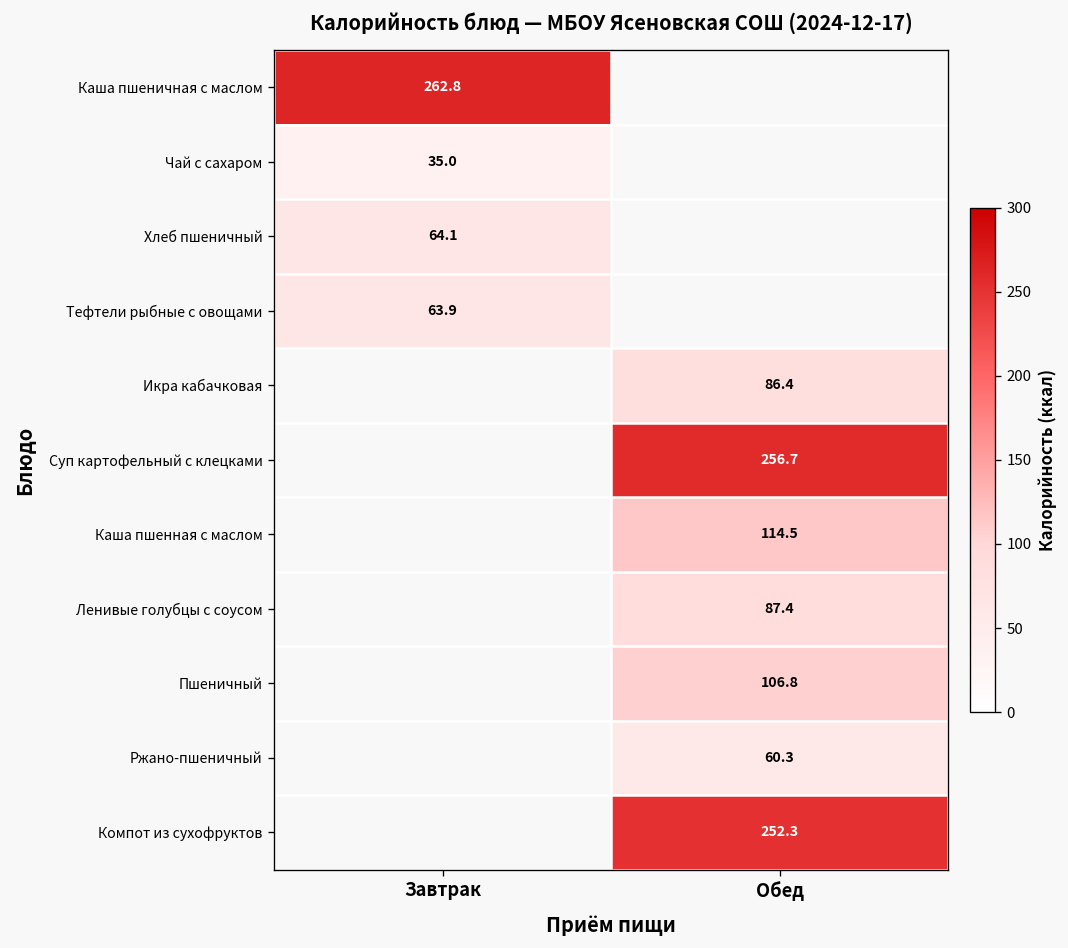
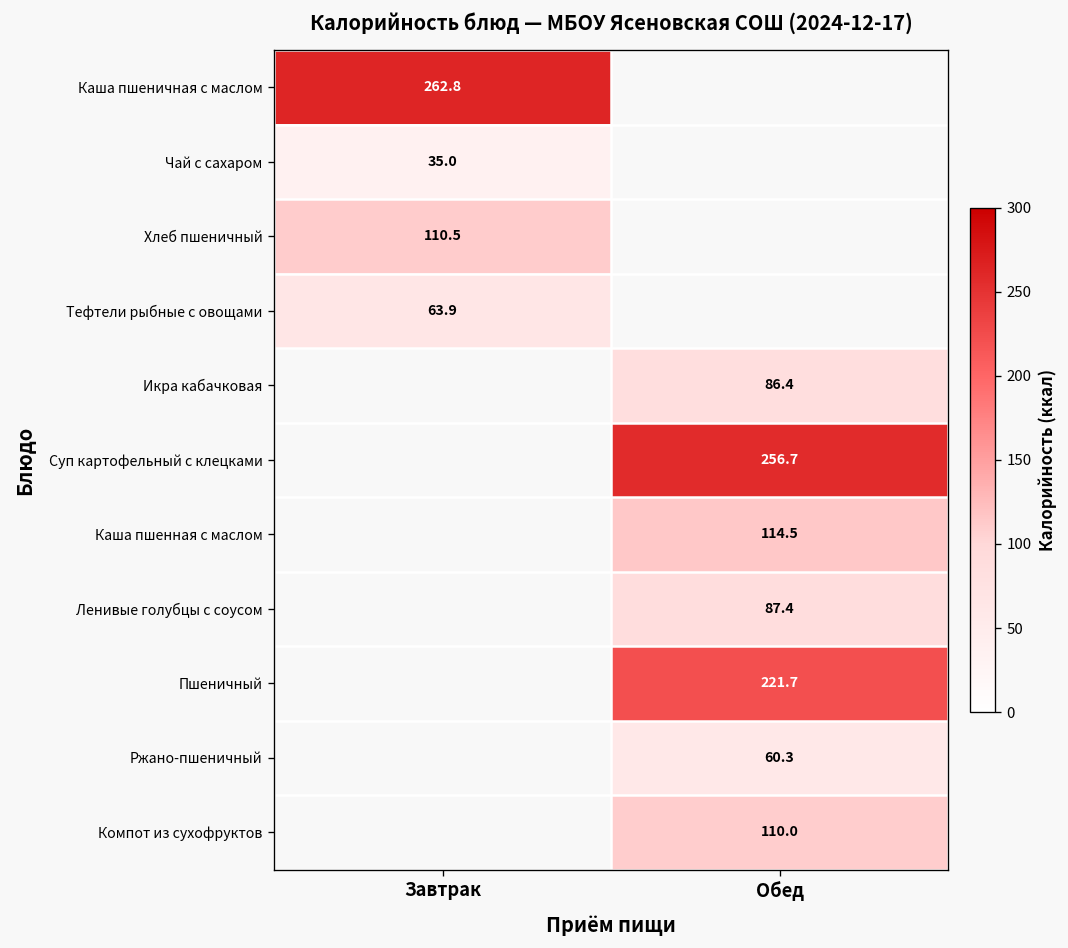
Хлеб пшеничный, Завтрак: 64.1 -> 110.5
Пшеничный, Обед: 106.8 -> 221.7
Компот из сухофруктов, Обед: 252.3 -> 110.0
